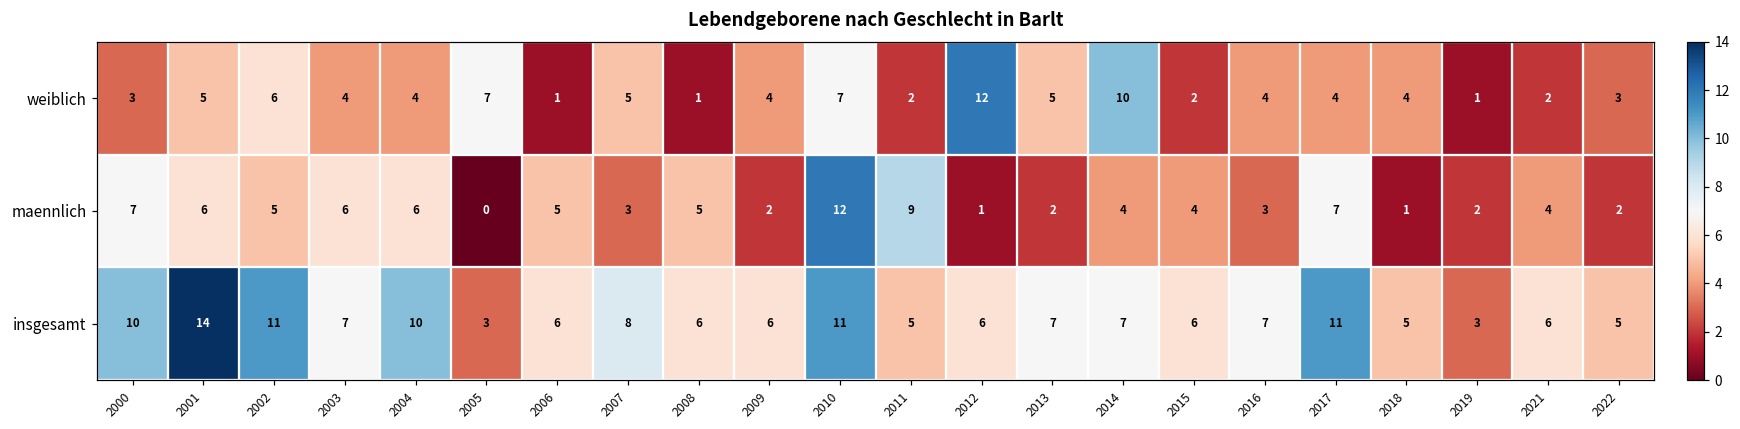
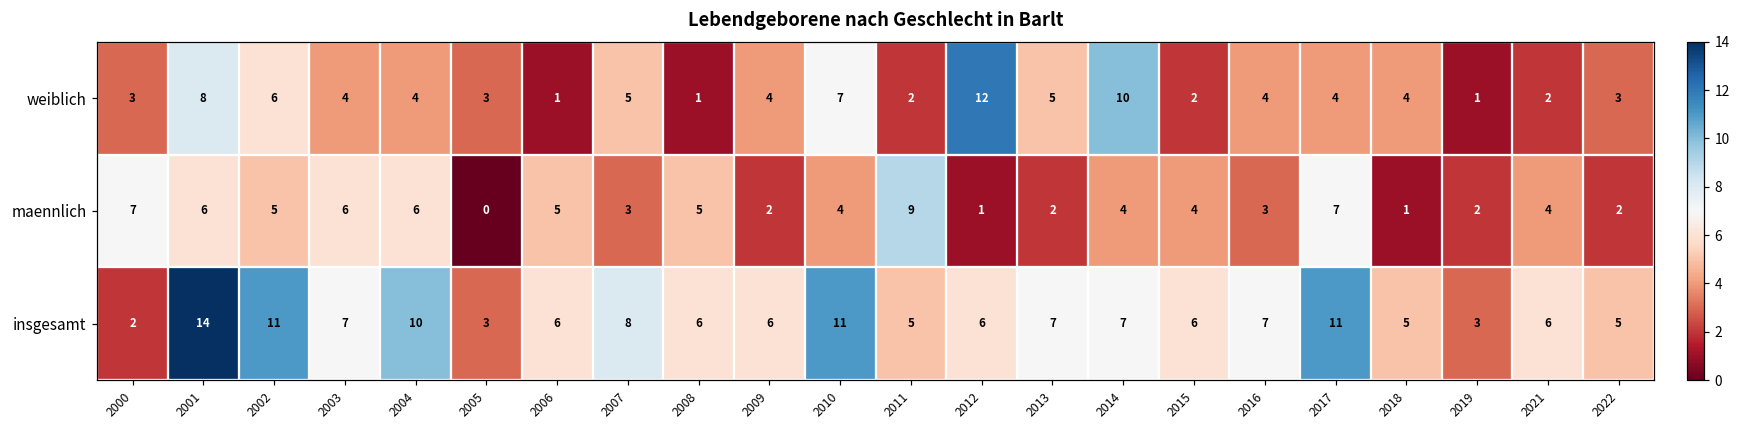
weiblich, 2001: 5 -> 8
weiblich, 2005: 7 -> 3
maennlich, 2010: 12 -> 4
insgesamt, 2000: 10 -> 2
